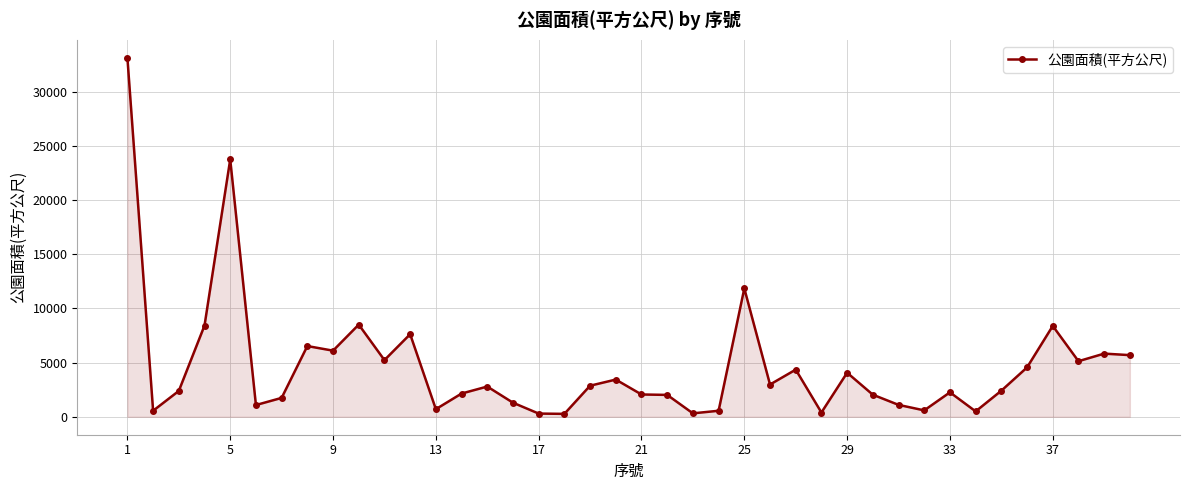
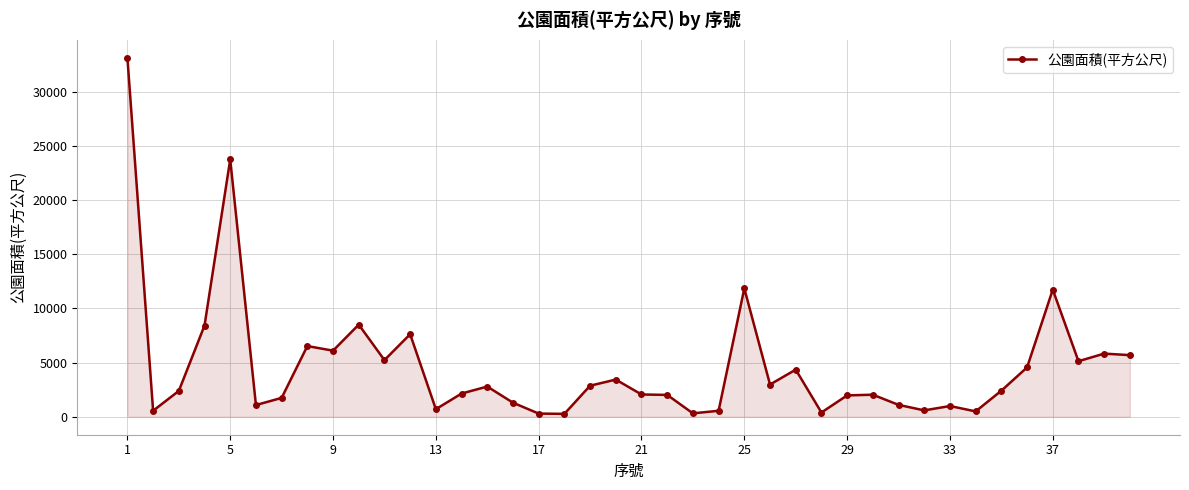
29: 4100 -> 2000
33: 2300 -> 1000
37: 8400 -> 11700
